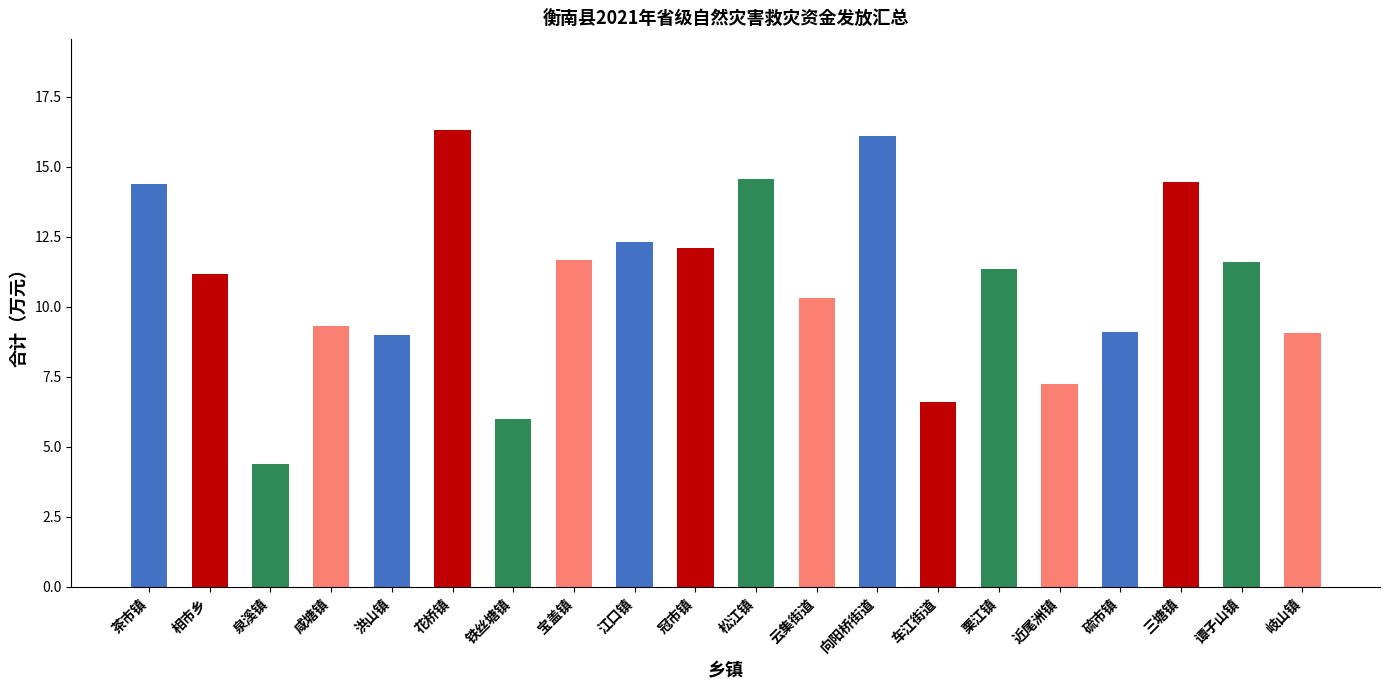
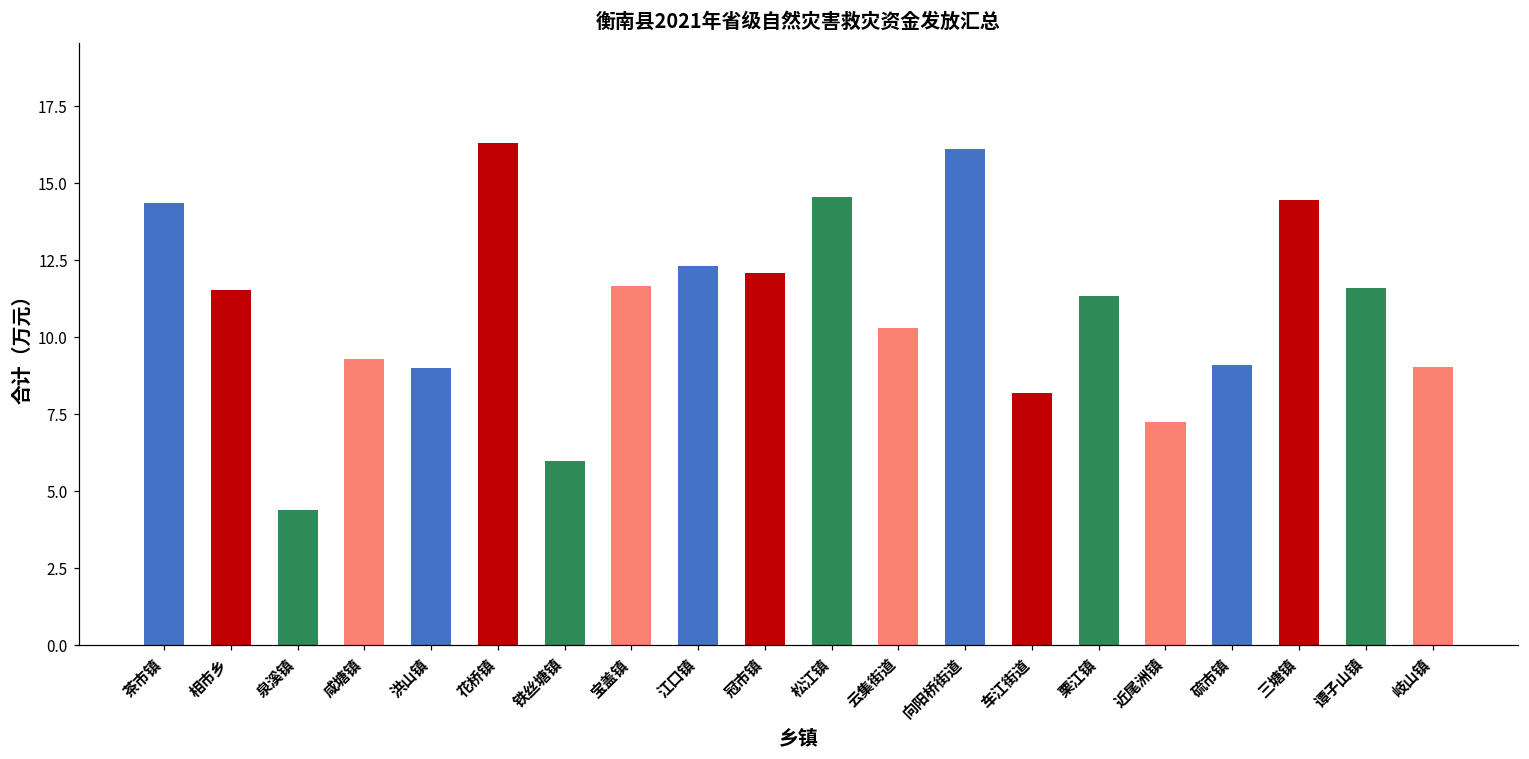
相市乡: 11.2 -> 11.5
车江街道: 6.6 -> 8.2
